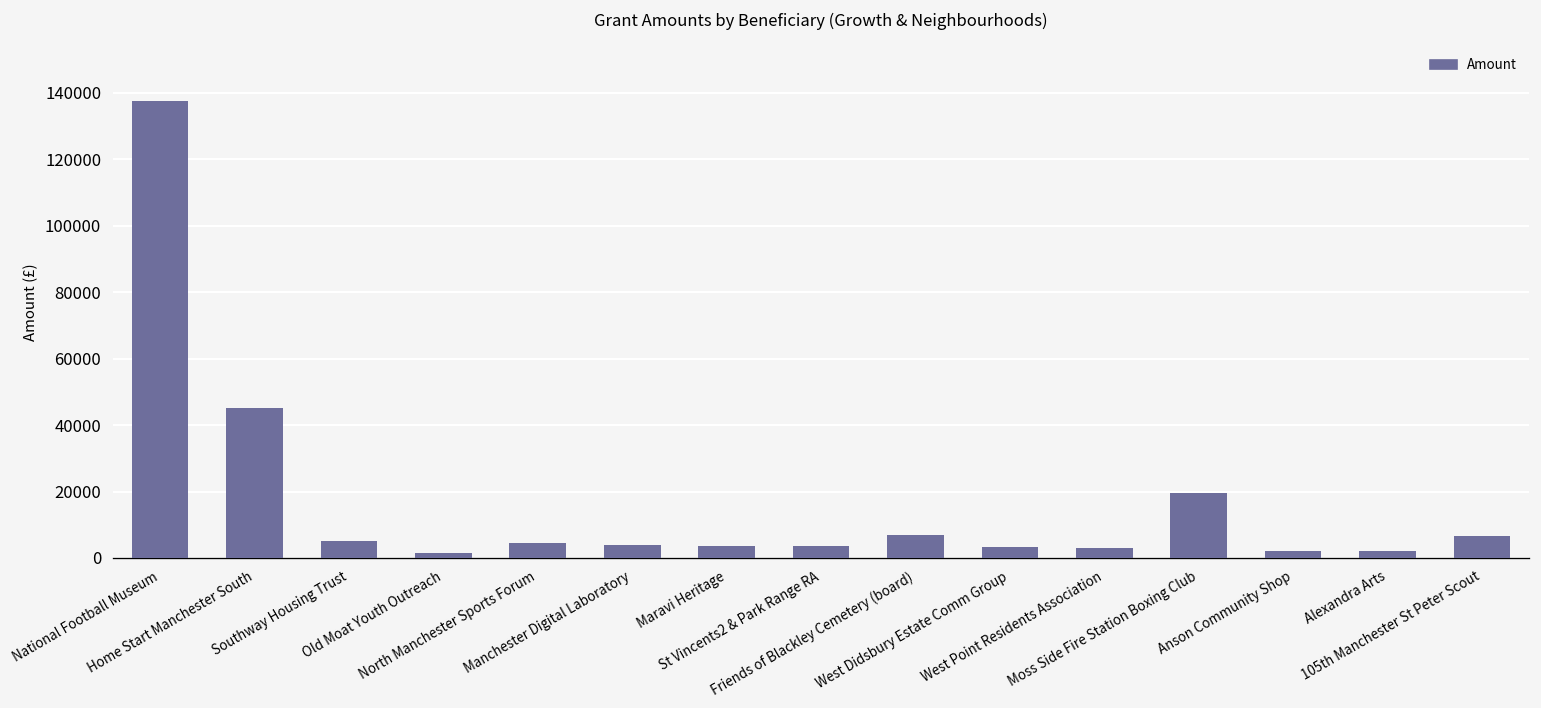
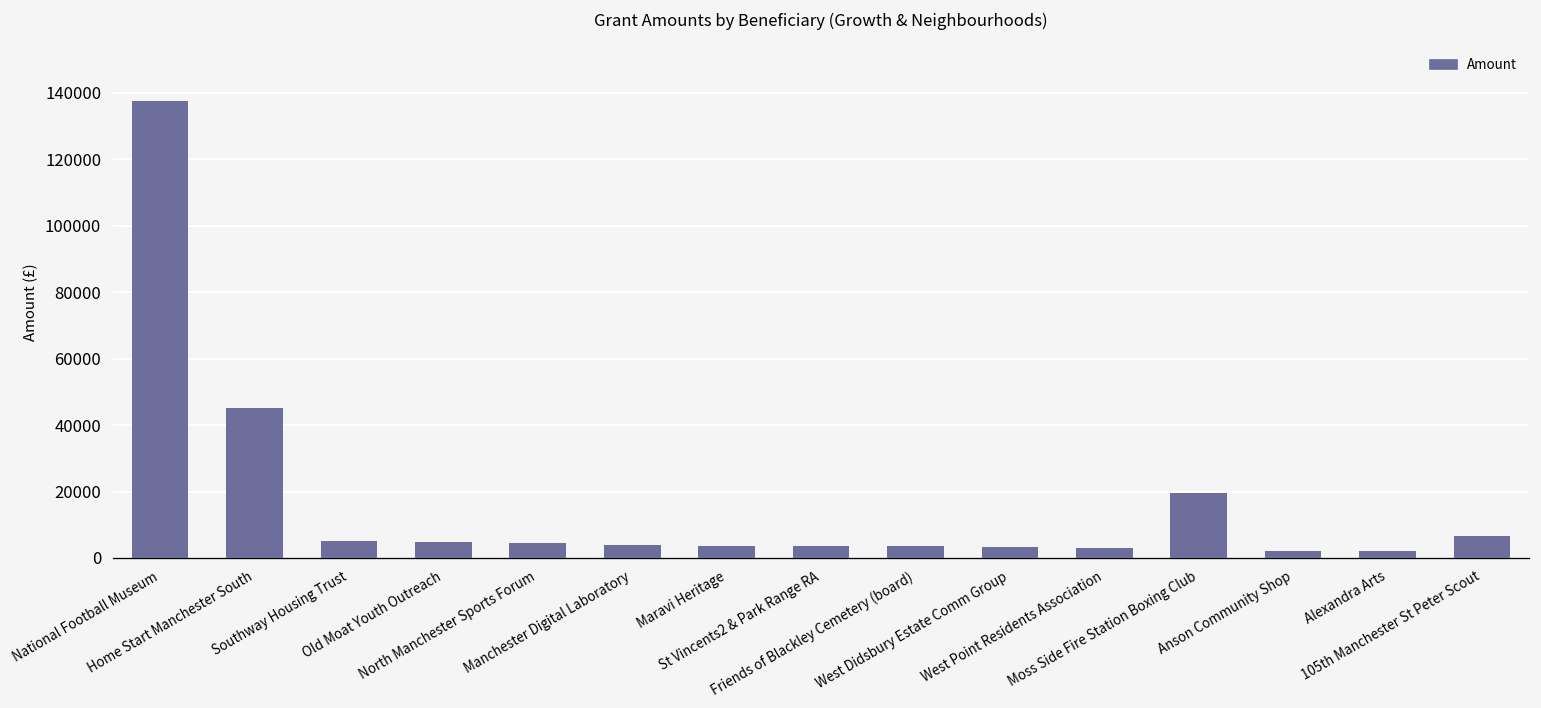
Old Moat Youth Outreach: 1000 -> 5000
Friends of Blackley Cemetery (board): 7000 -> 4000
